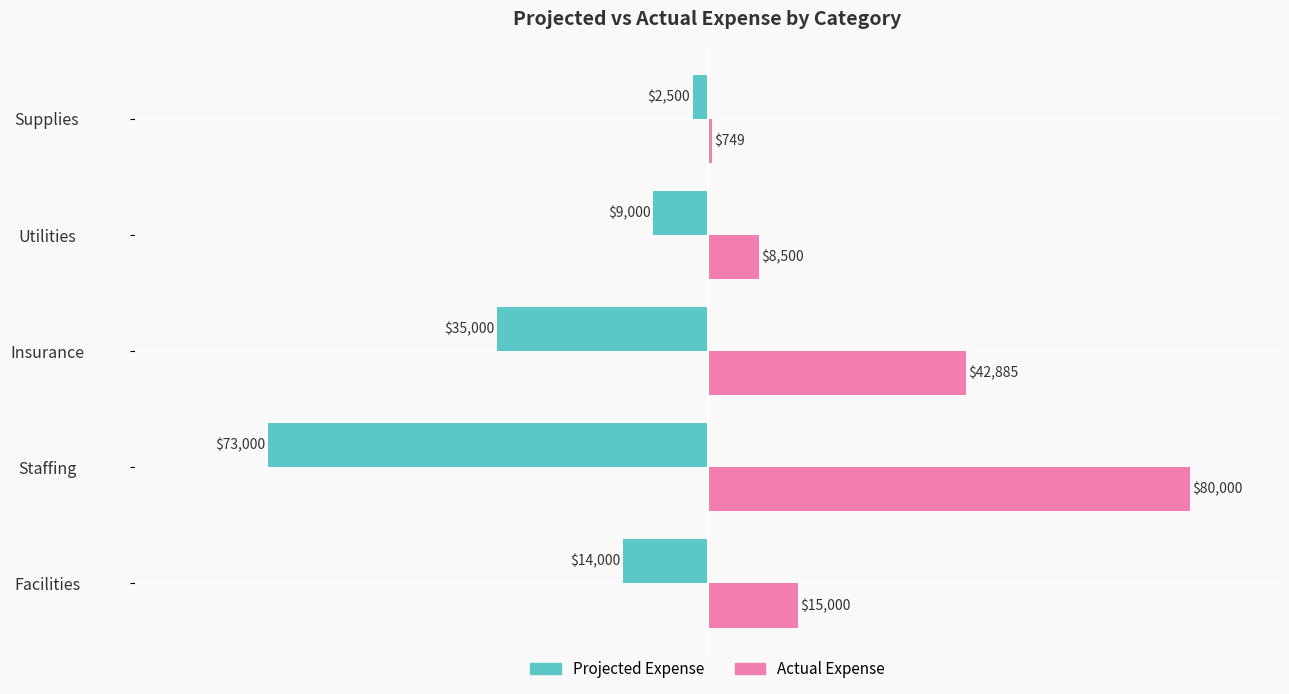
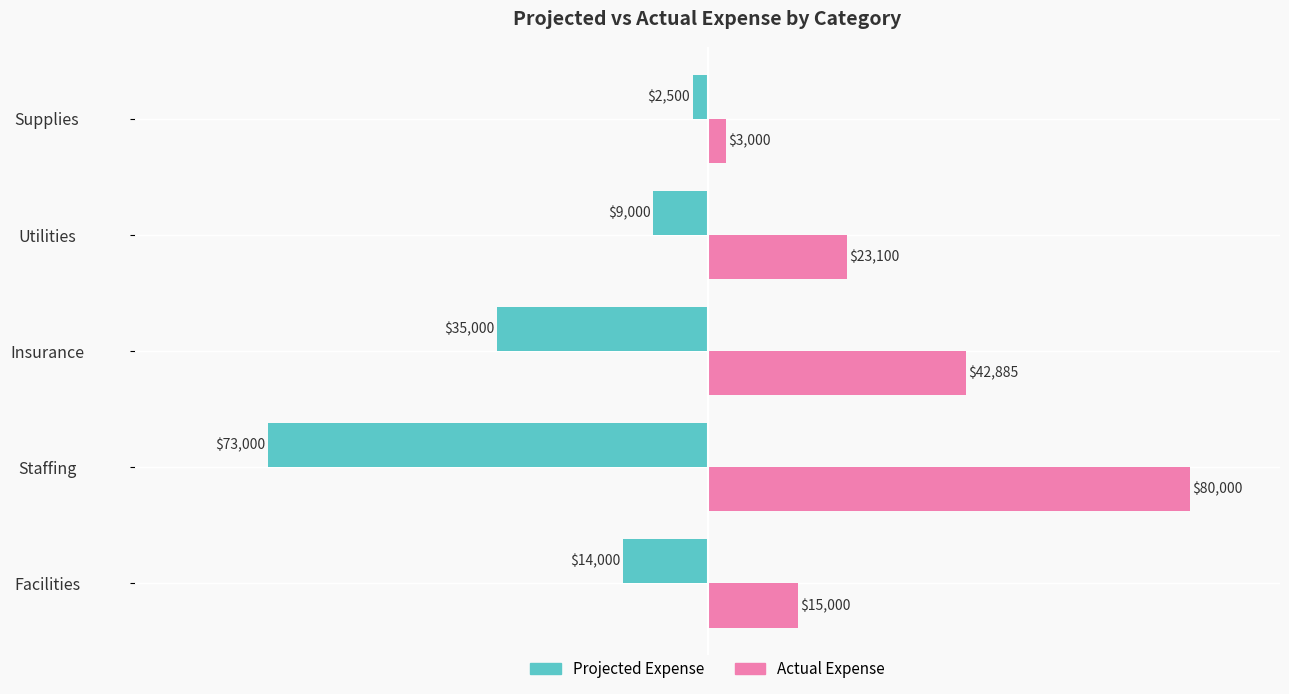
Actual Expense, Supplies: $749 -> $3,000
Actual Expense, Utilities: $8,500 -> $23,100
